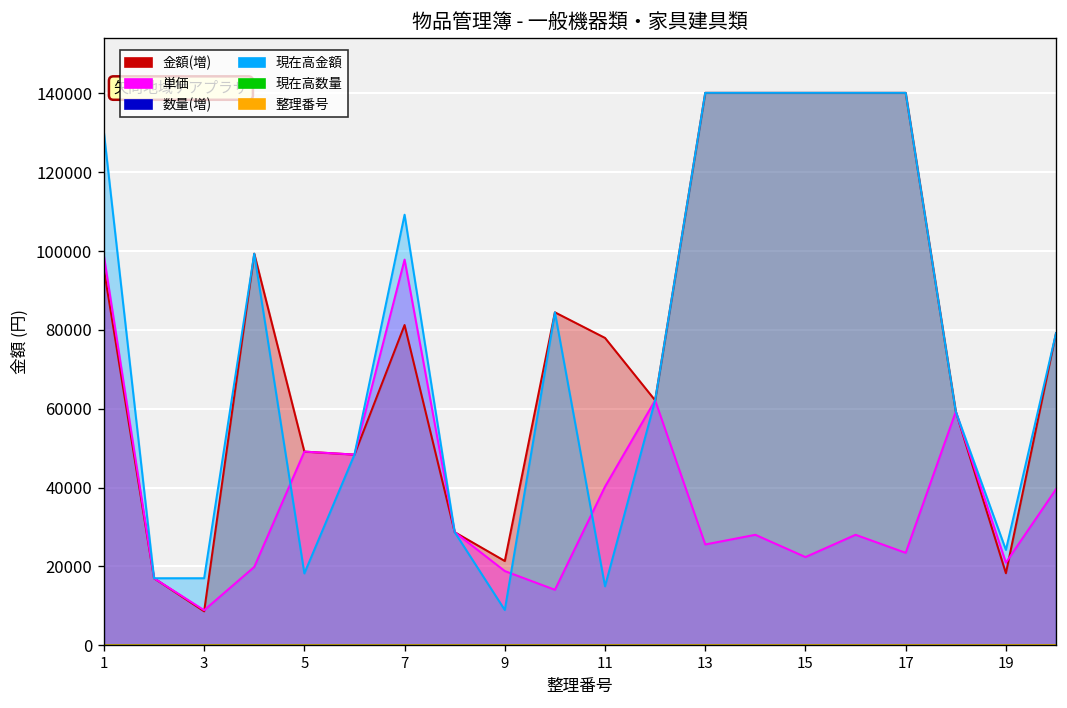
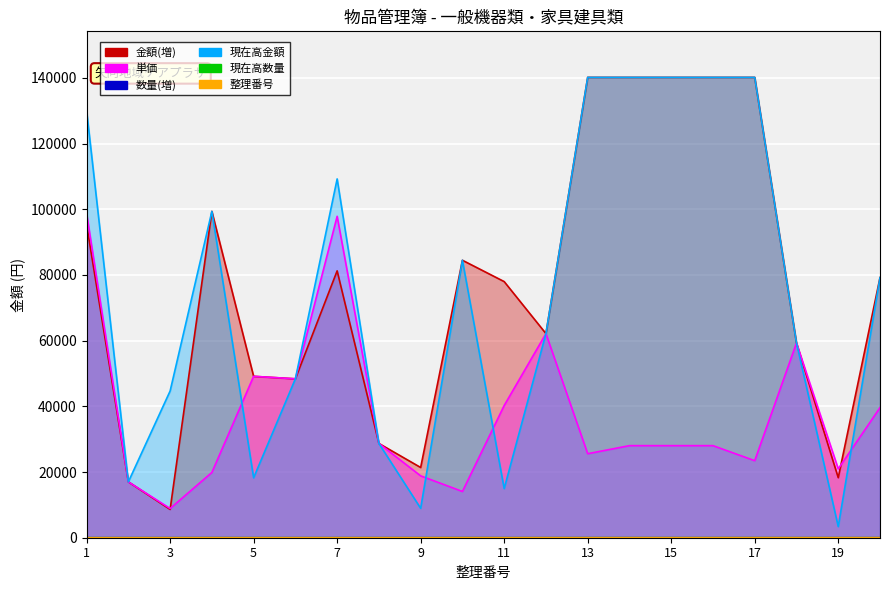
現在高金額, 3: 17000 -> 45000
単価, 15: 22000 -> 28000
現在高金額, 19: 24000 -> 3000
